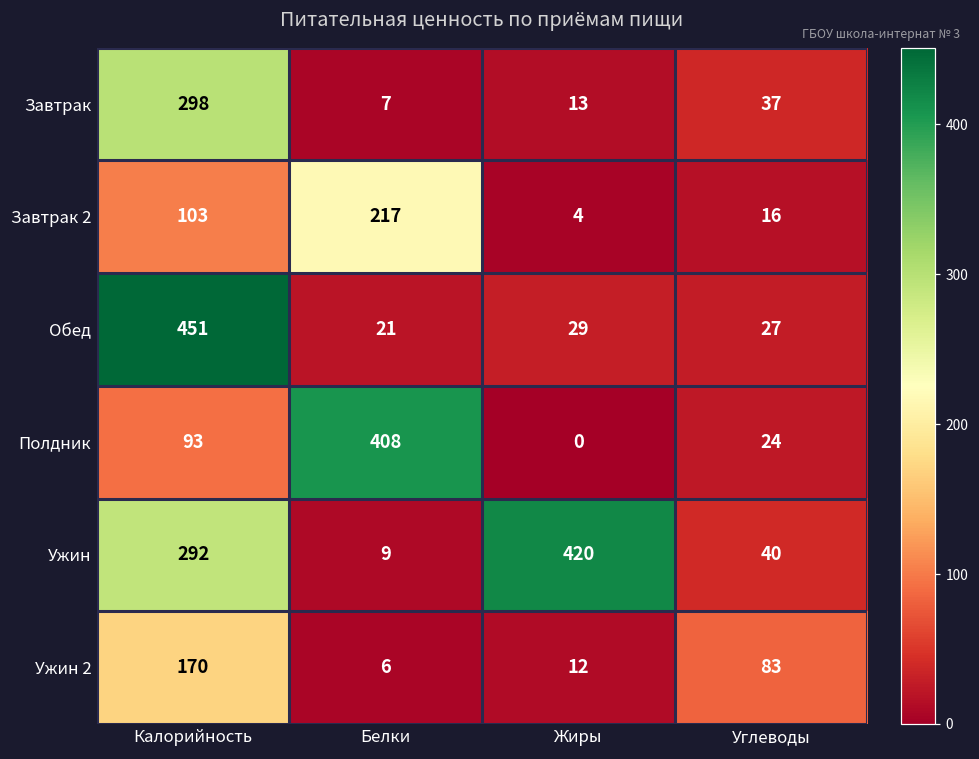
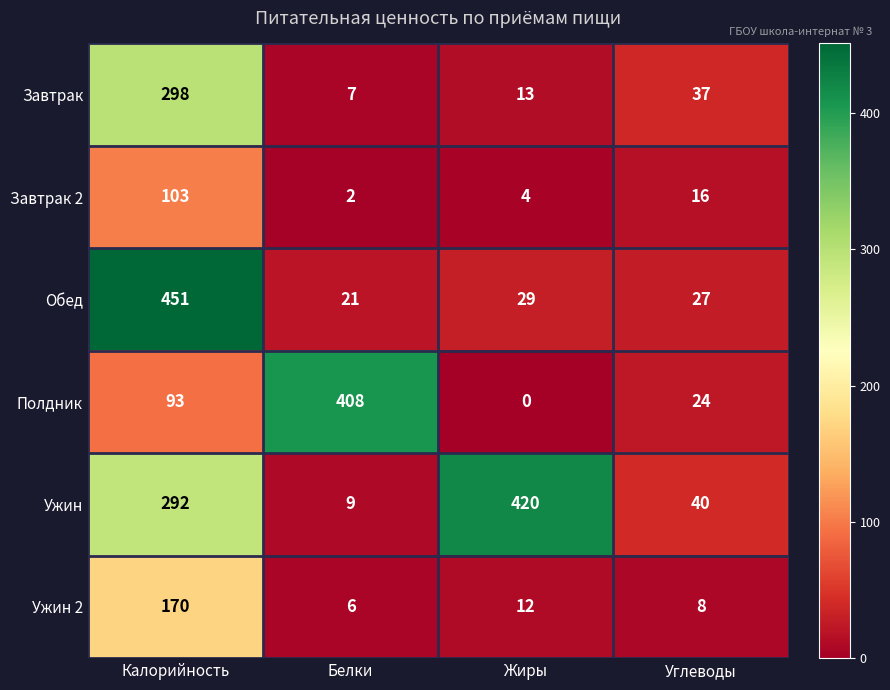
Завтрак 2, Белки: 217 -> 2
Ужин 2, Углеводы: 83 -> 8
